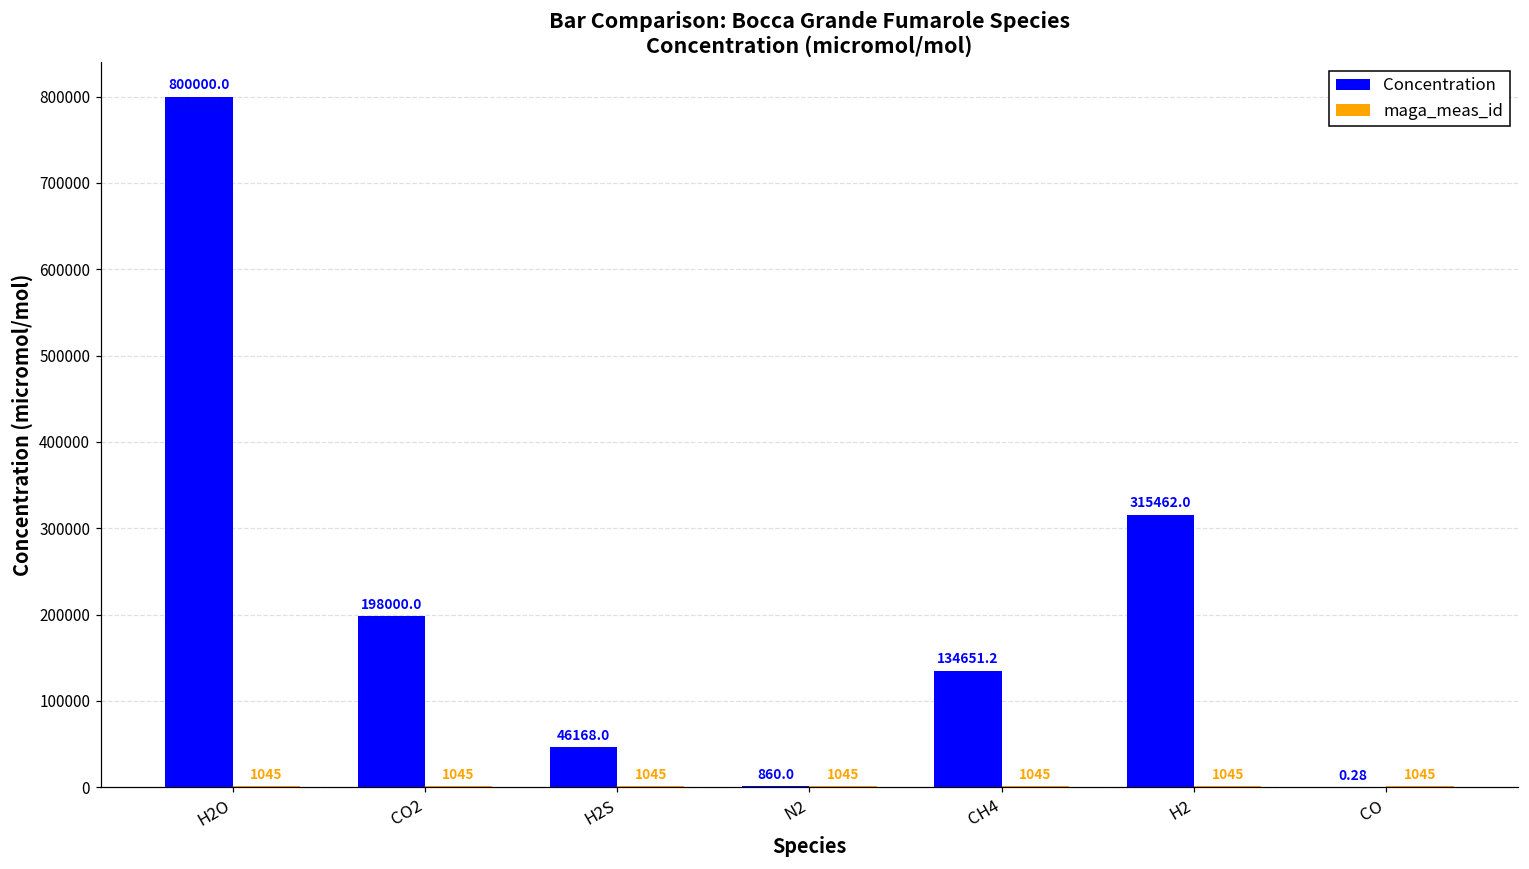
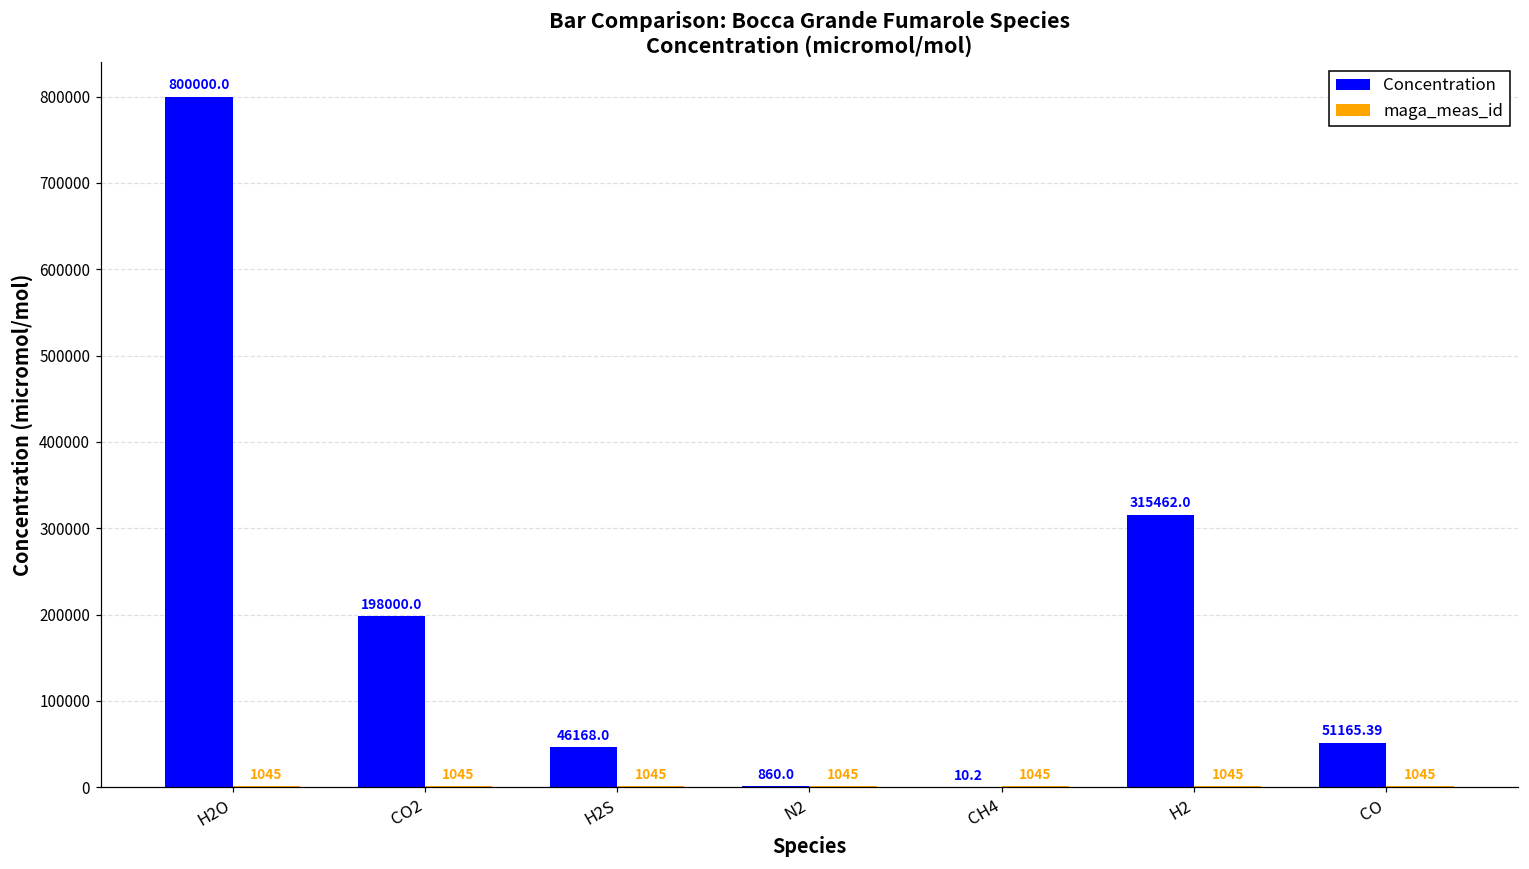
Concentration, CH4: 134651.2 -> 10.2
Concentration, CO: 0.28 -> 51165.39
